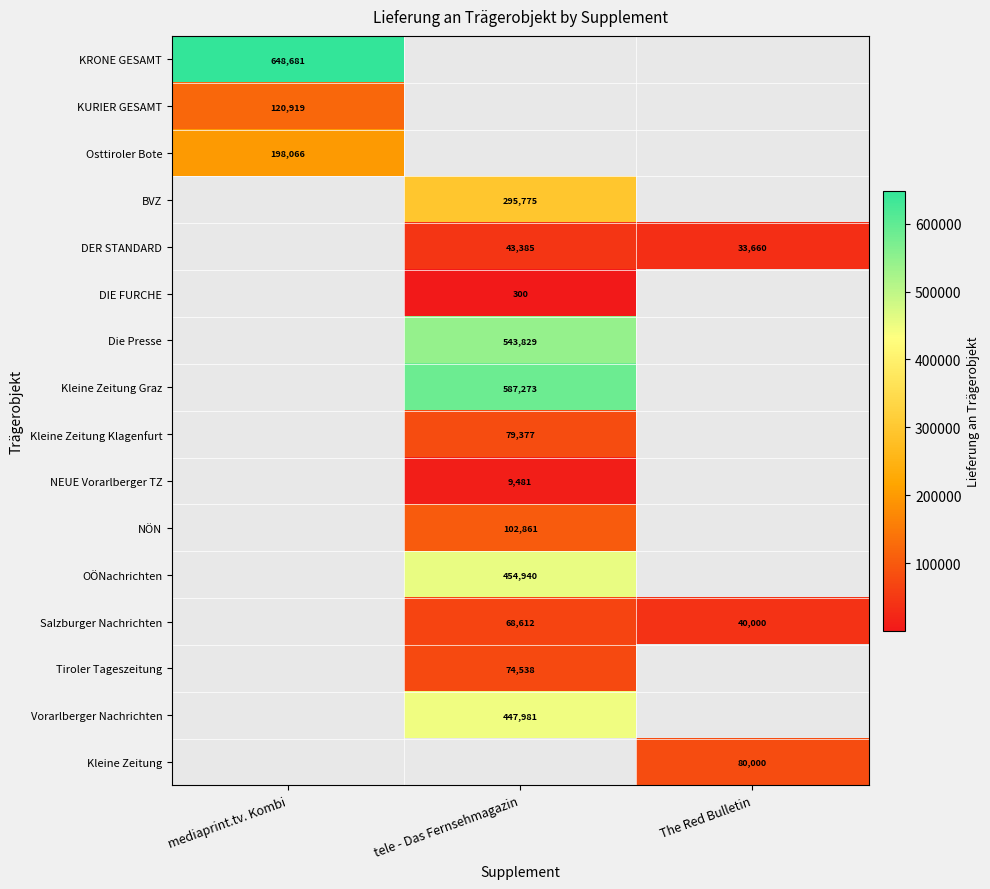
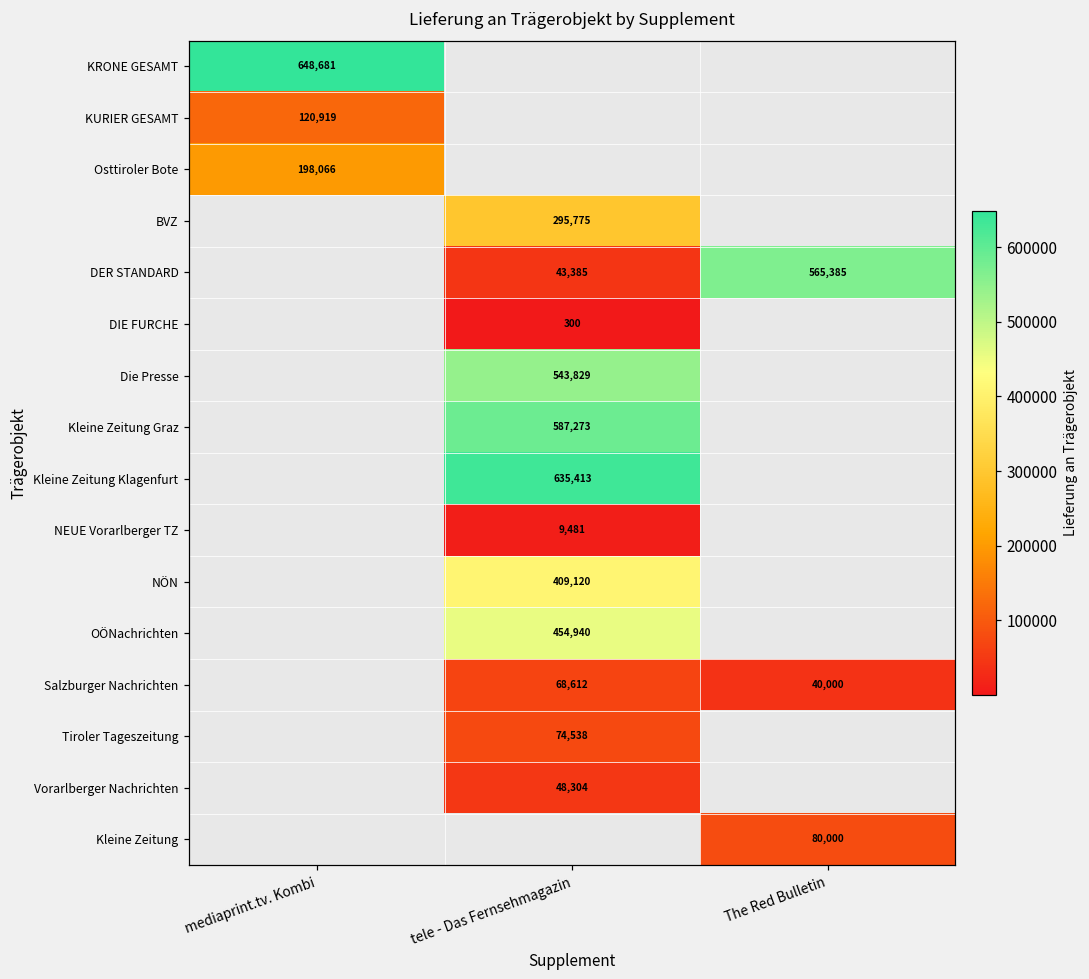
DER STANDARD, The Red Bulletin: 33,660 -> 565,385
Kleine Zeitung Klagenfurt, tele - Das Fernsehmagazin: 79,377 -> 635,413
NÖN, tele - Das Fernsehmagazin: 102,861 -> 409,120
Vorarlberger Nachrichten, tele - Das Fernsehmagazin: 447,981 -> 48,304
